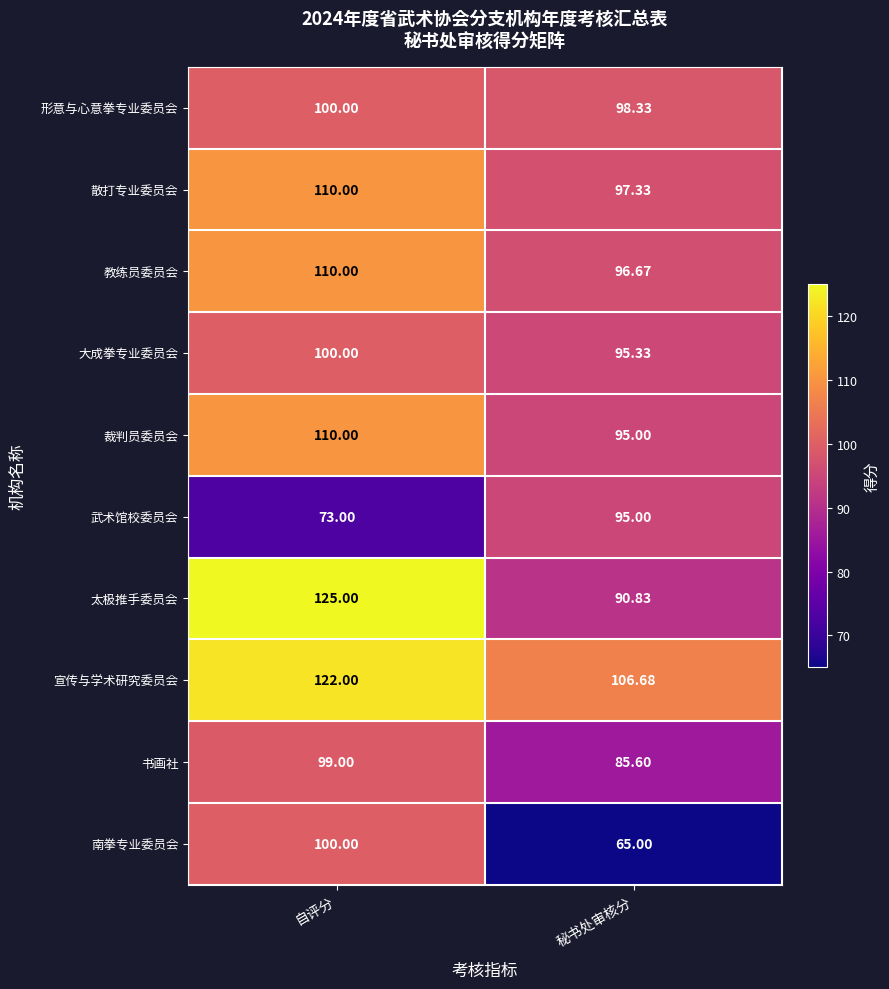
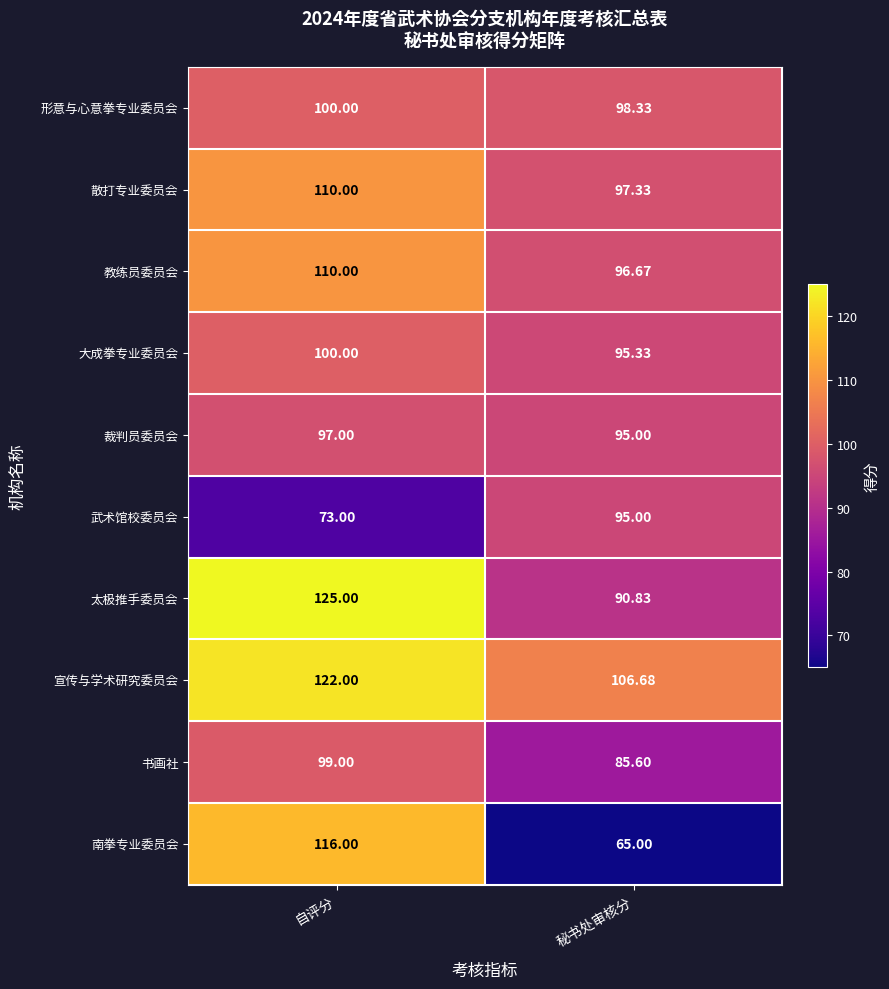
裁判员委员会, 自评分: 110.00 -> 97.00
南拳专业委员会, 自评分: 100.00 -> 116.00
